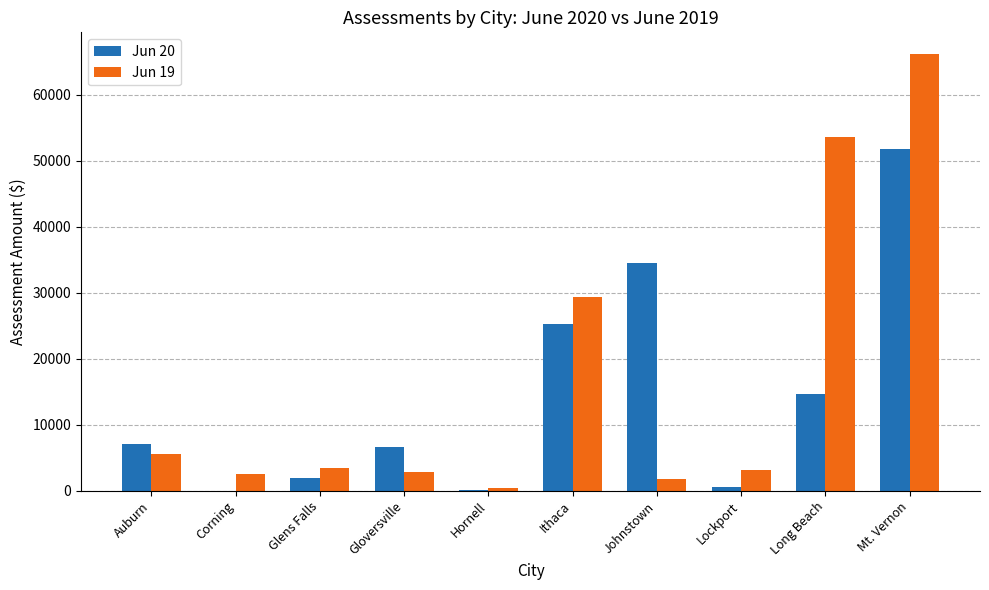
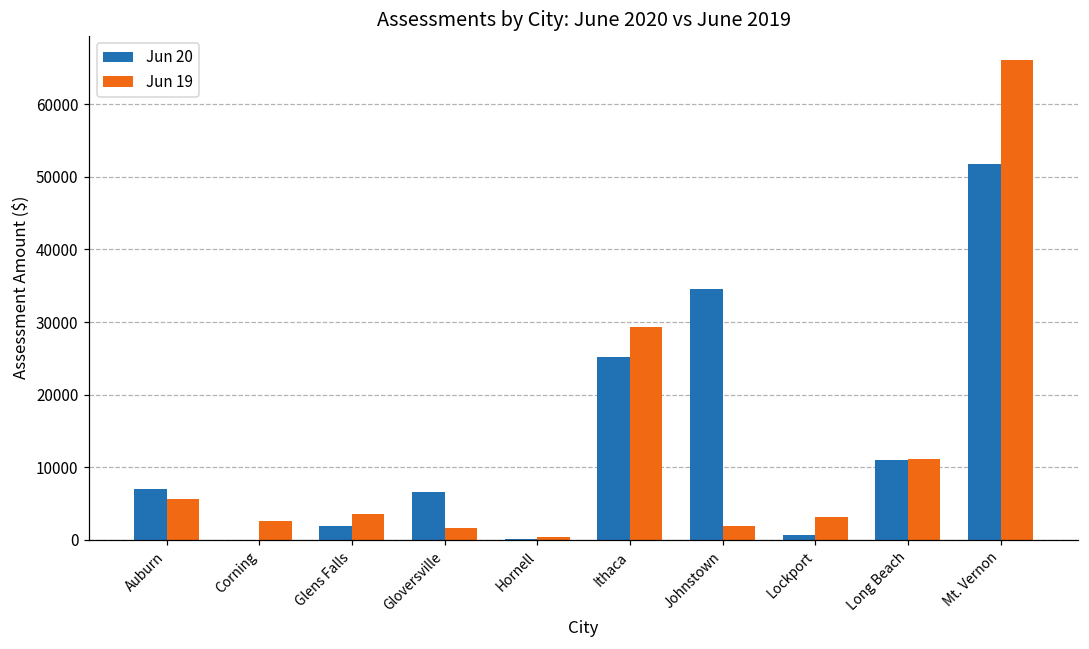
Jun 19, Gloversville: 3000 -> 2000
Jun 20, Long Beach: 15000 -> 11000
Jun 19, Long Beach: 54000 -> 11000
